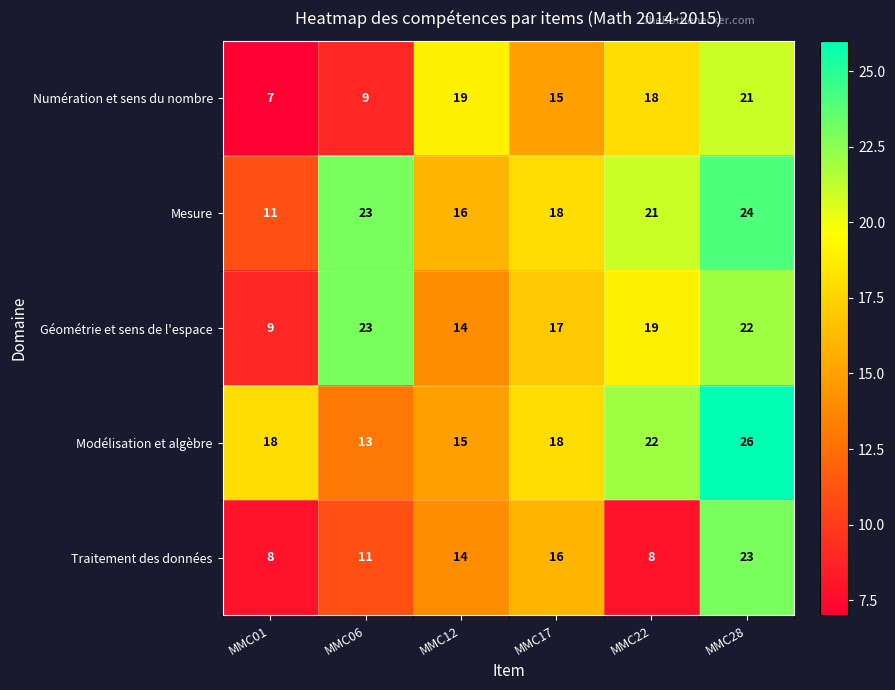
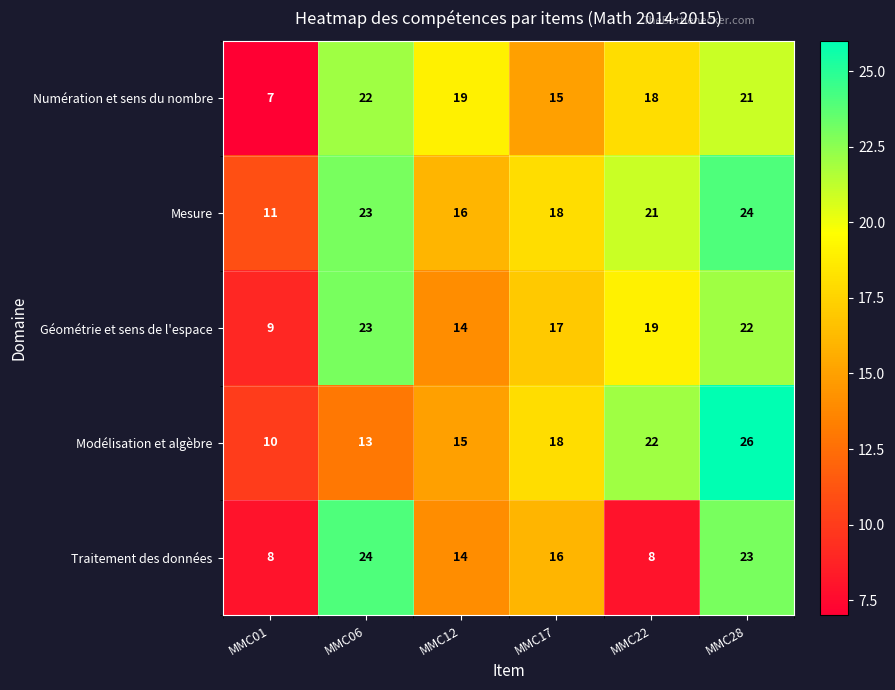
Numération et sens du nombre, MMC06: 9 -> 22
Modélisation et algèbre, MMC01: 18 -> 10
Traitement des données, MMC06: 11 -> 24
